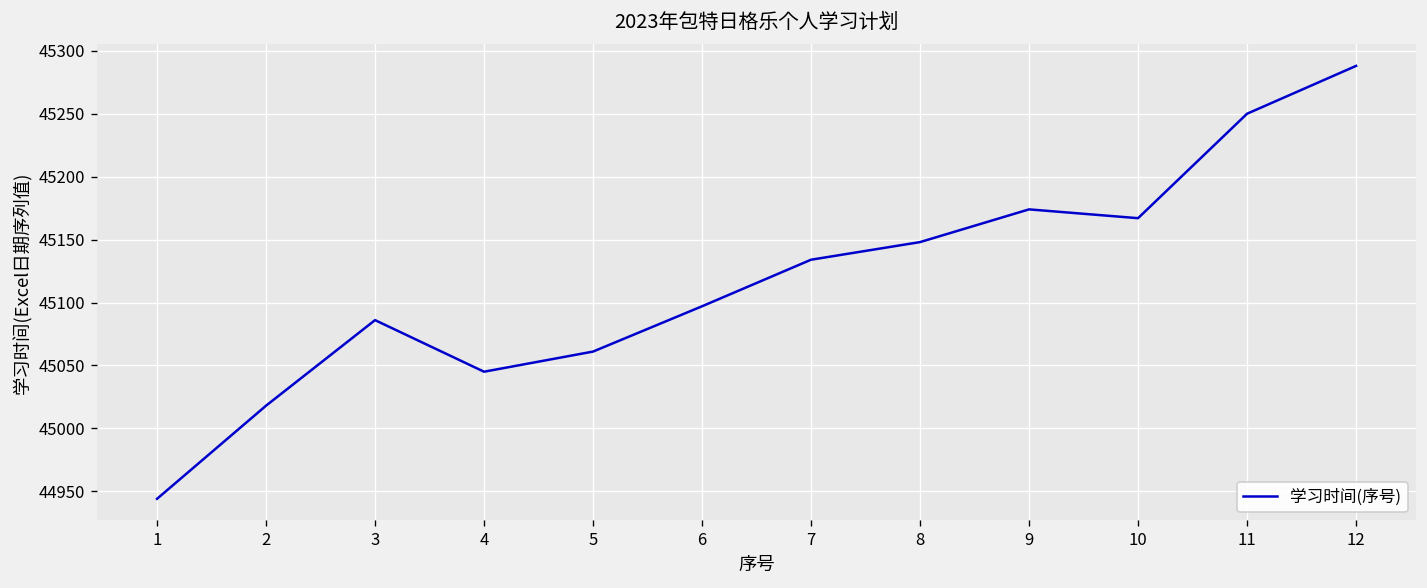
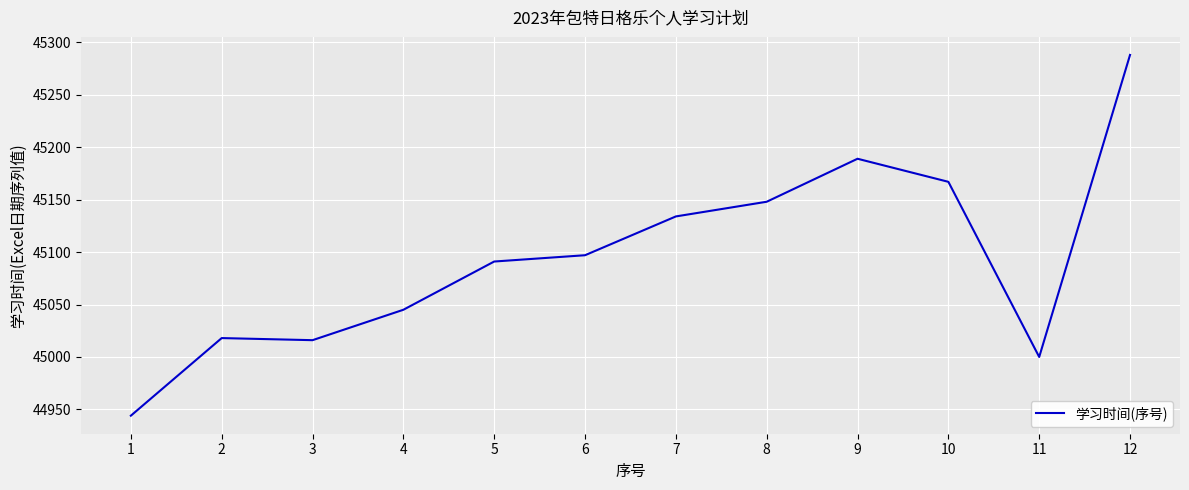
3: 45086 -> 45016
5: 45061 -> 45091
9: 45174 -> 45189
11: 45250 -> 45000
